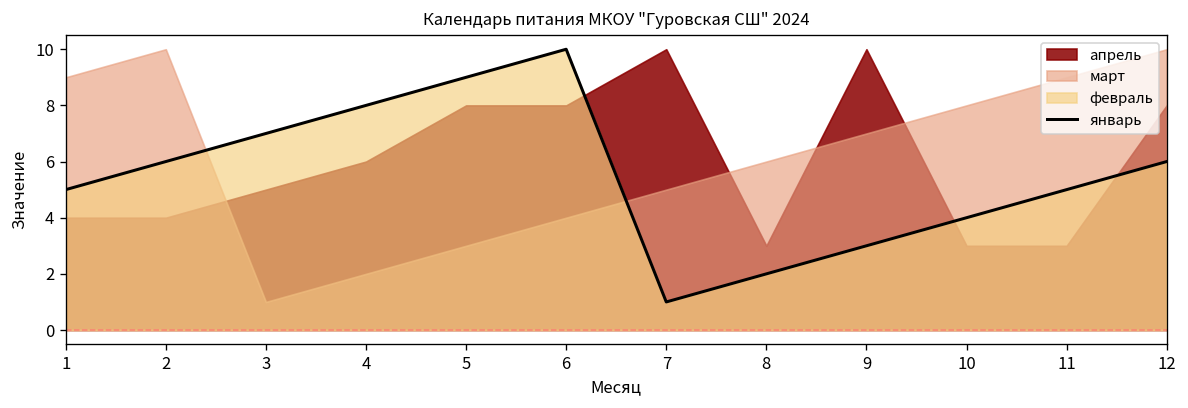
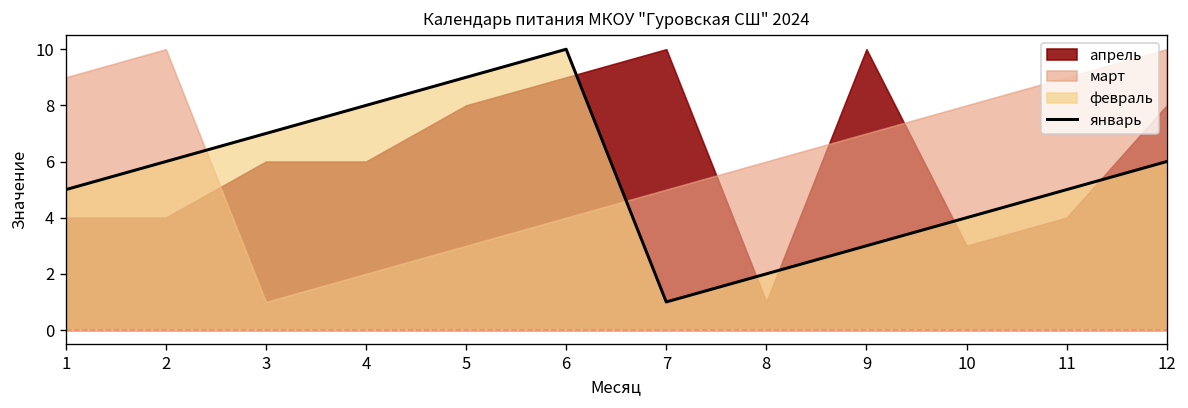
апрель, 3: 5 -> 6
апрель, 6: 8 -> 9
апрель, 8: 3 -> 1
апрель, 11: 3 -> 4
